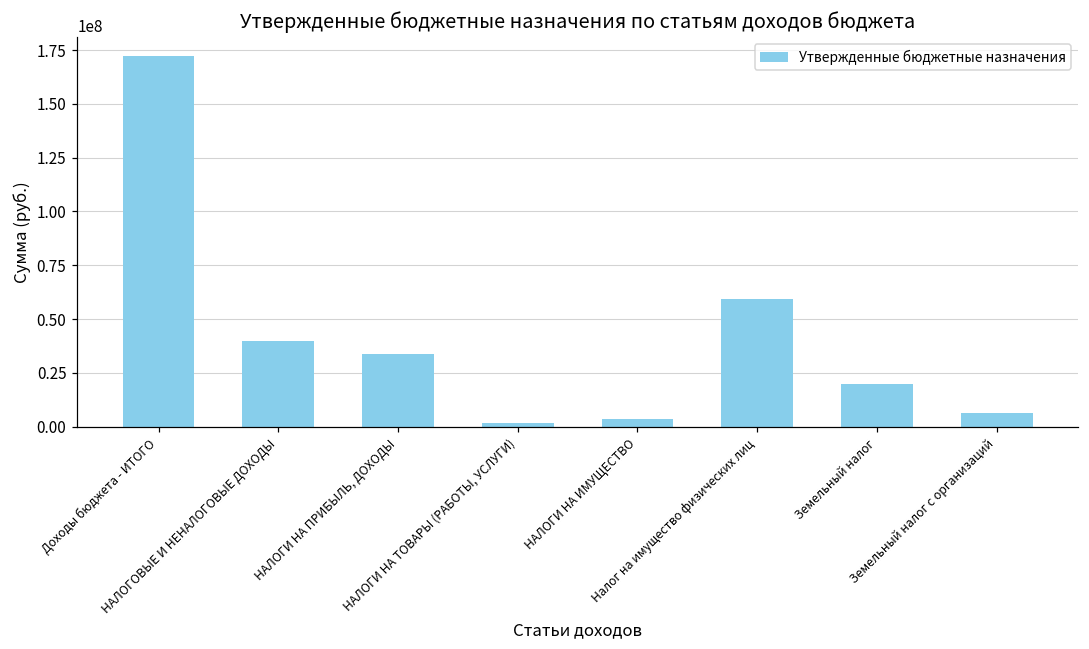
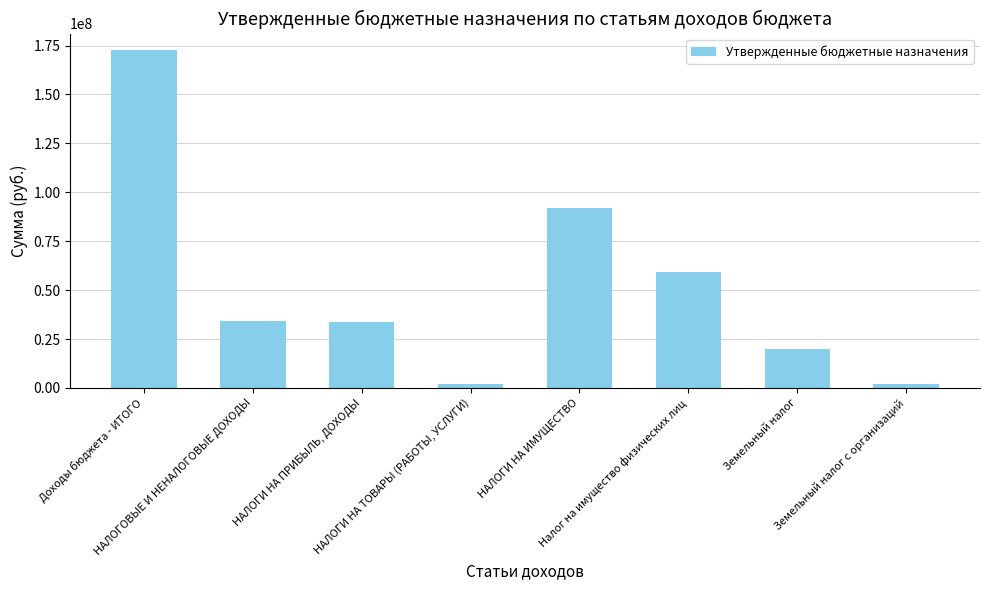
НАЛОГОВЫЕ И НЕНАЛОГОВЫЕ ДОХОДЫ: 40000000 -> 34000000
НАЛОГИ НА ИМУЩЕСТВО: 4000000 -> 92000000
Земельный налог с организаций: 6000000 -> 2000000
